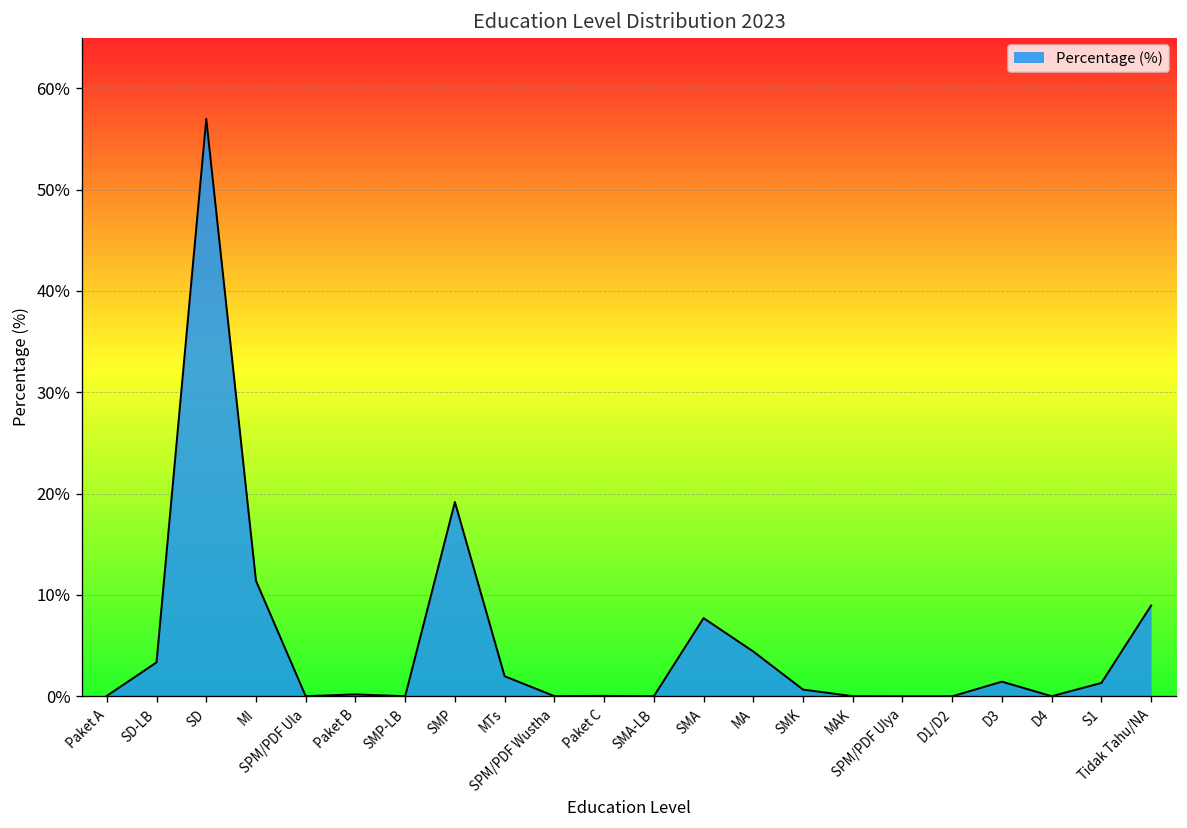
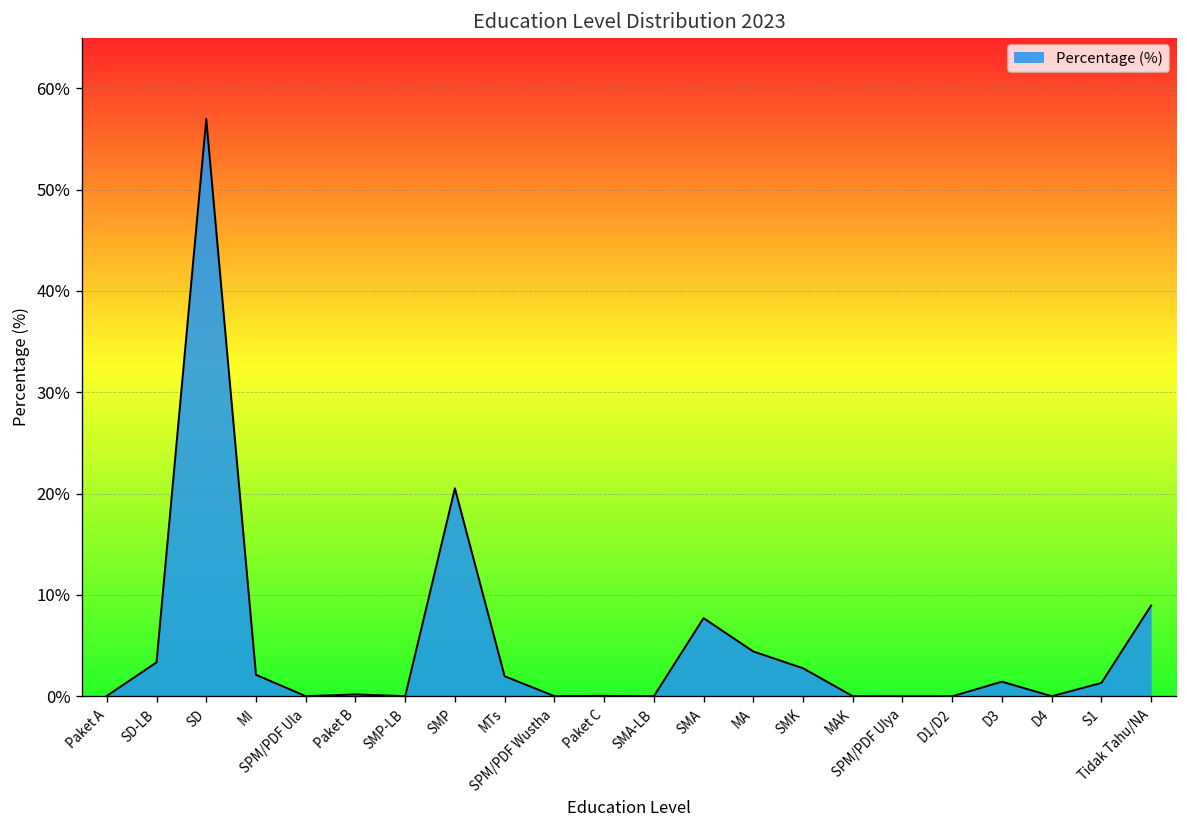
MI: 11% -> 2%
SMP: 19% -> 21%
SMK: 1% -> 3%
